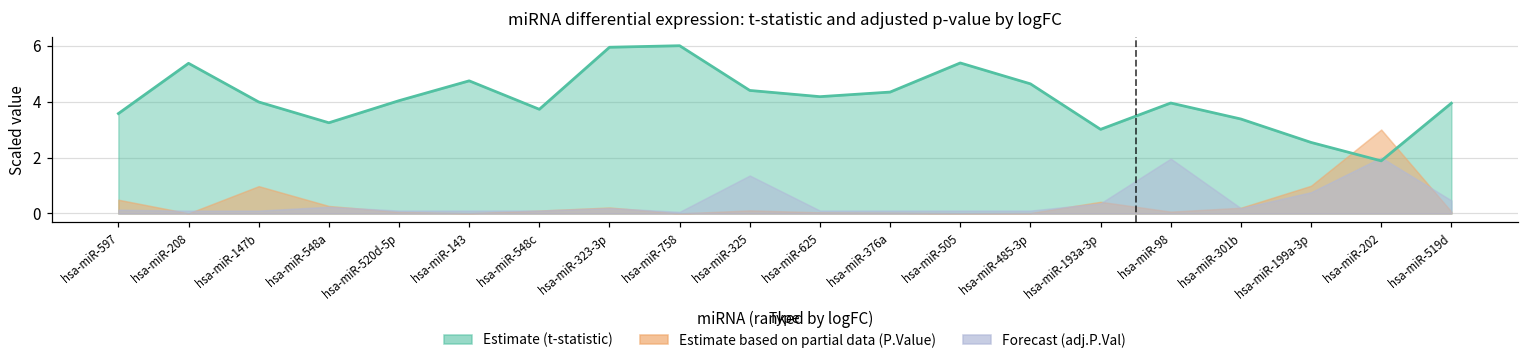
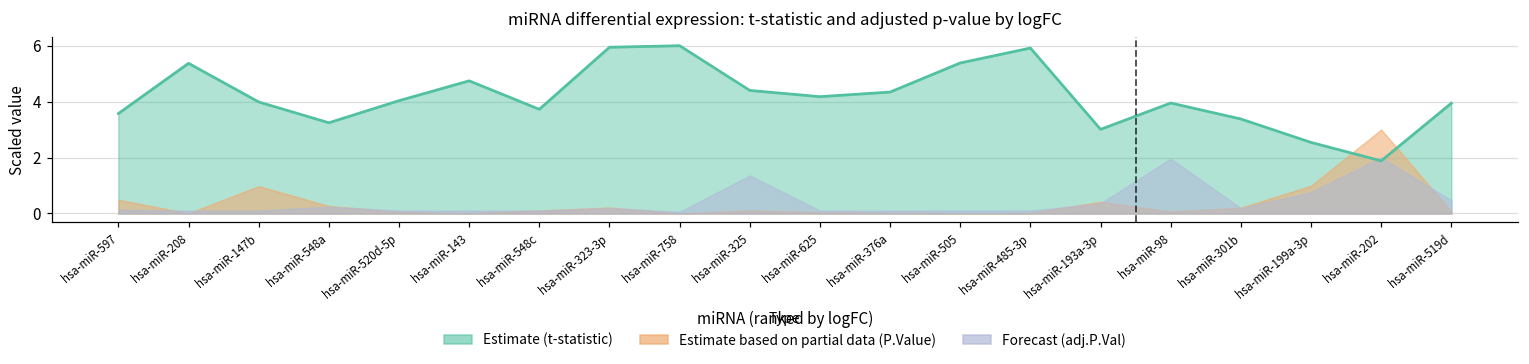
Estimate (t-statistic), hsa-miR-485-3p: 4.6 -> 5.9
